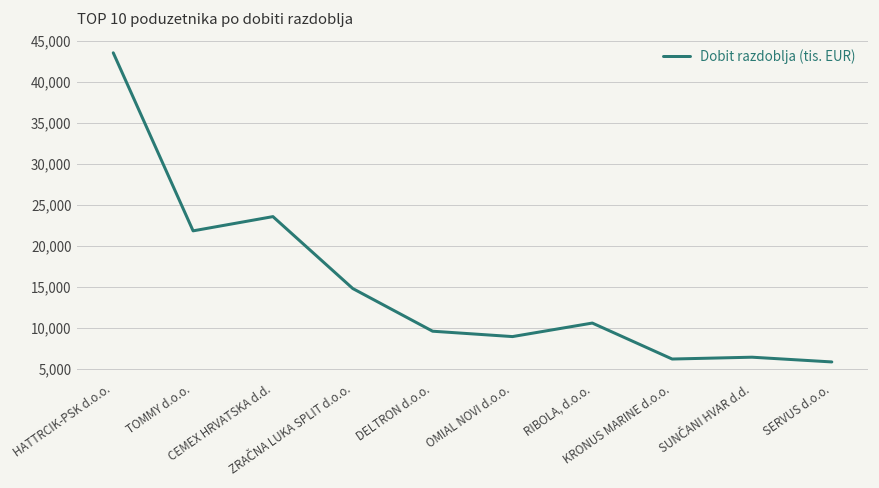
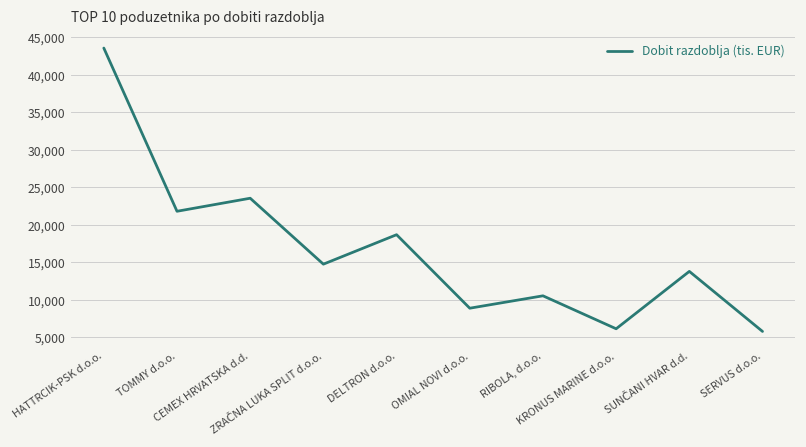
DELTRON d.o.o.: 10,000 -> 19,000
SUNČANI HVAR d.d.: 6,000 -> 14,000
